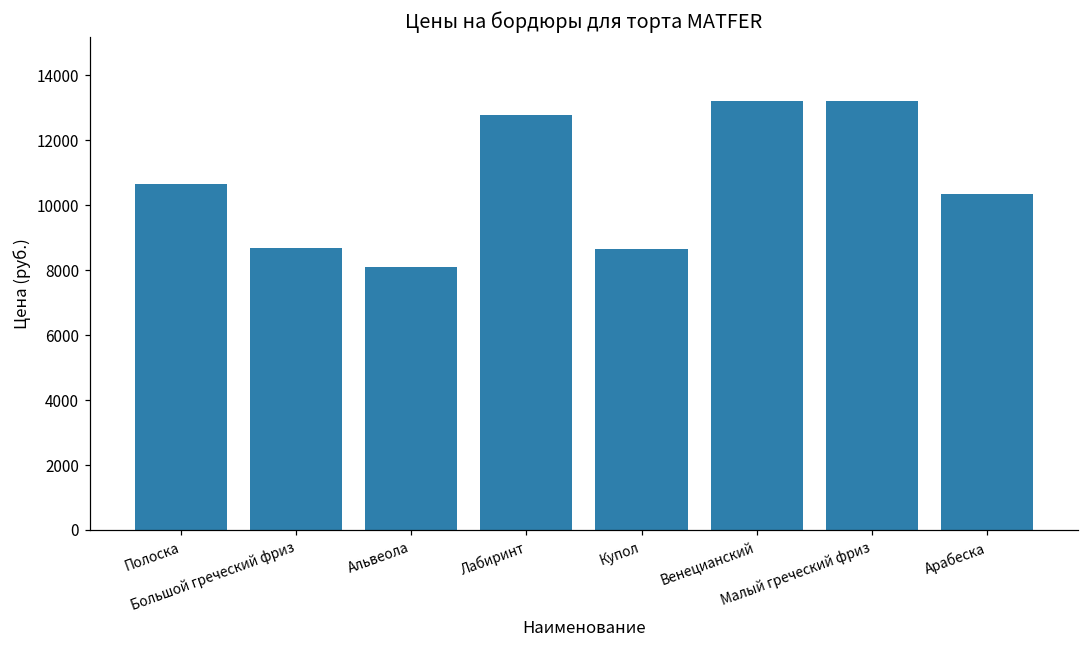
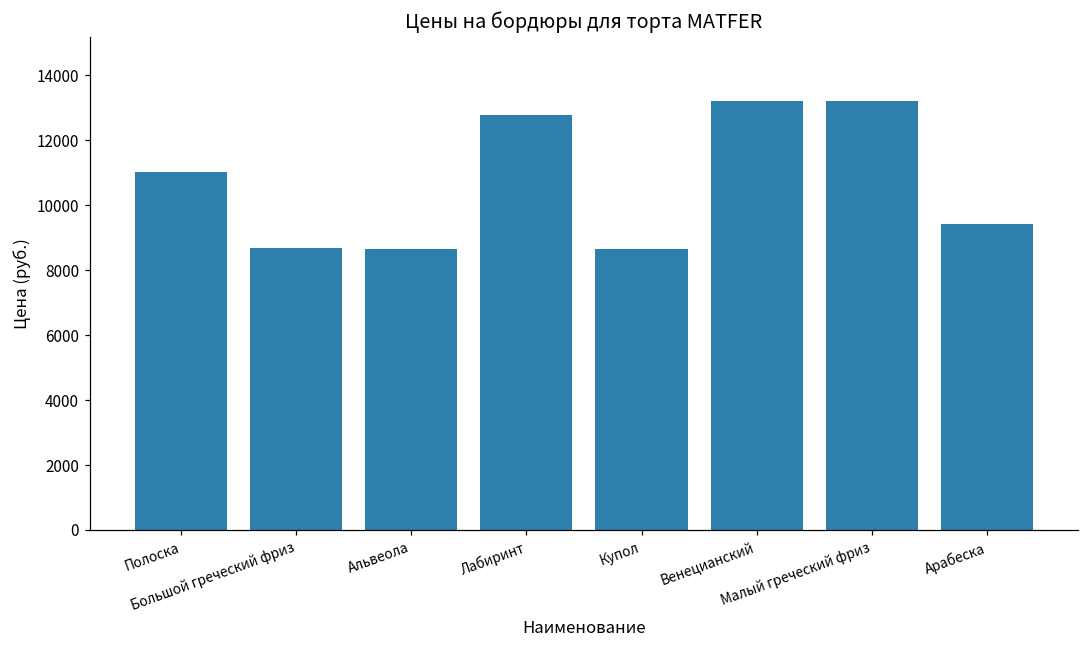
Полоска: 10700 -> 11000
Альвеола: 8100 -> 8700
Арабеска: 10400 -> 9400
